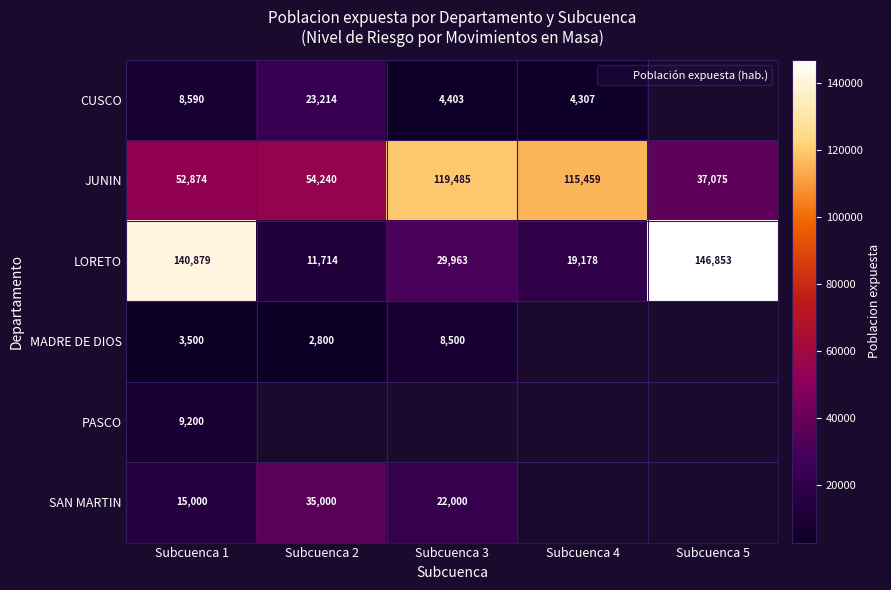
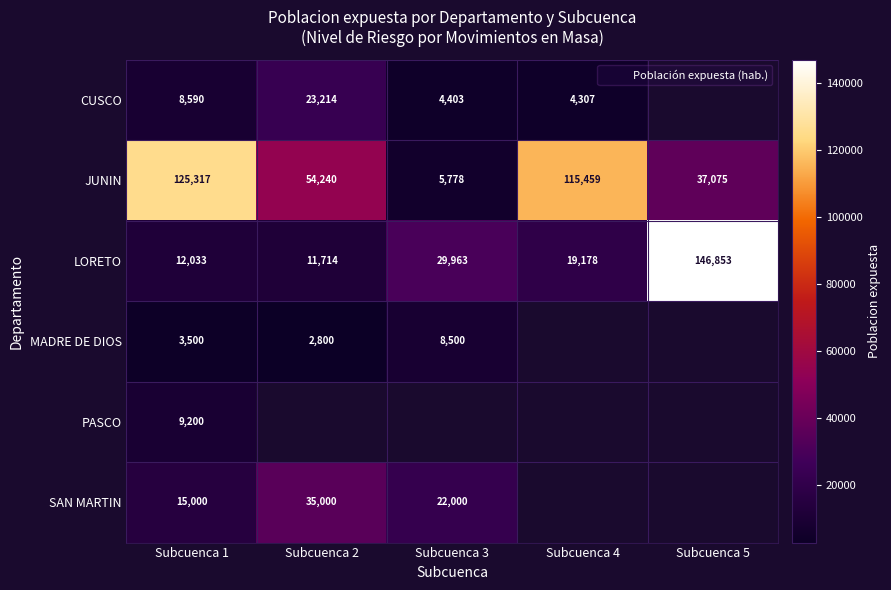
JUNIN, Subcuenca 1: 52,874 -> 125,317
JUNIN, Subcuenca 3: 119,485 -> 5,778
LORETO, Subcuenca 1: 140,879 -> 12,033
